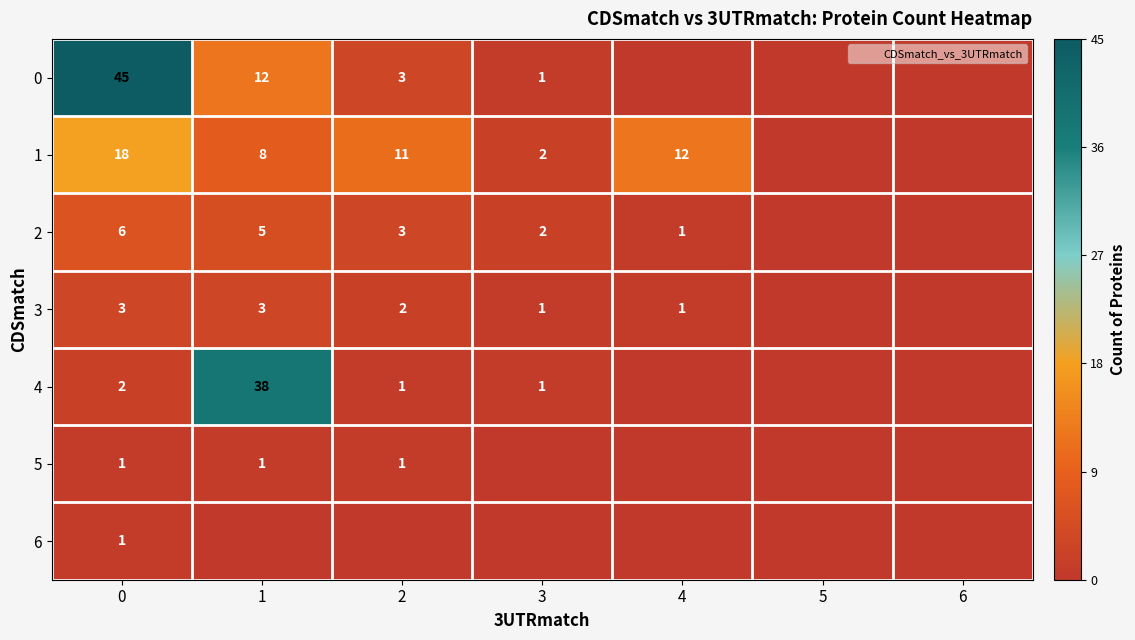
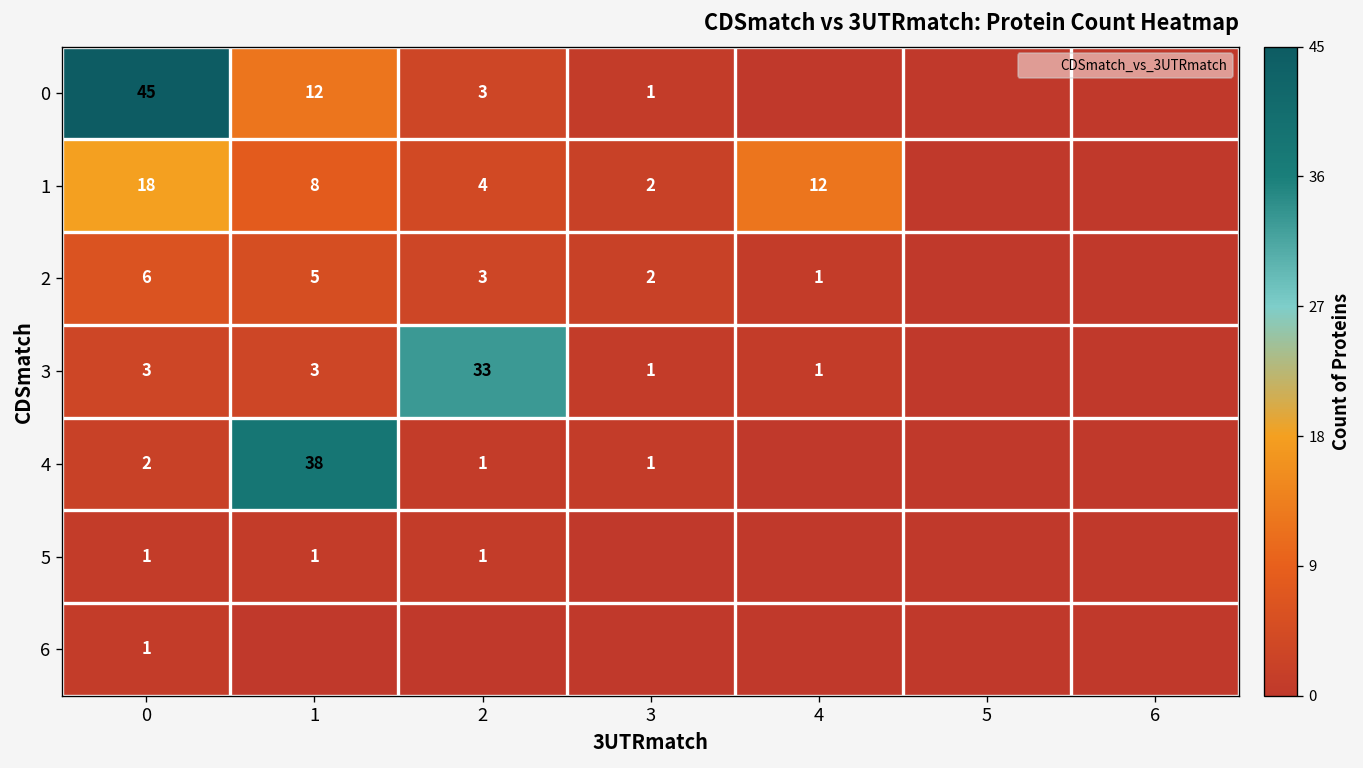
1, 2: 11 -> 4
3, 2: 2 -> 33
